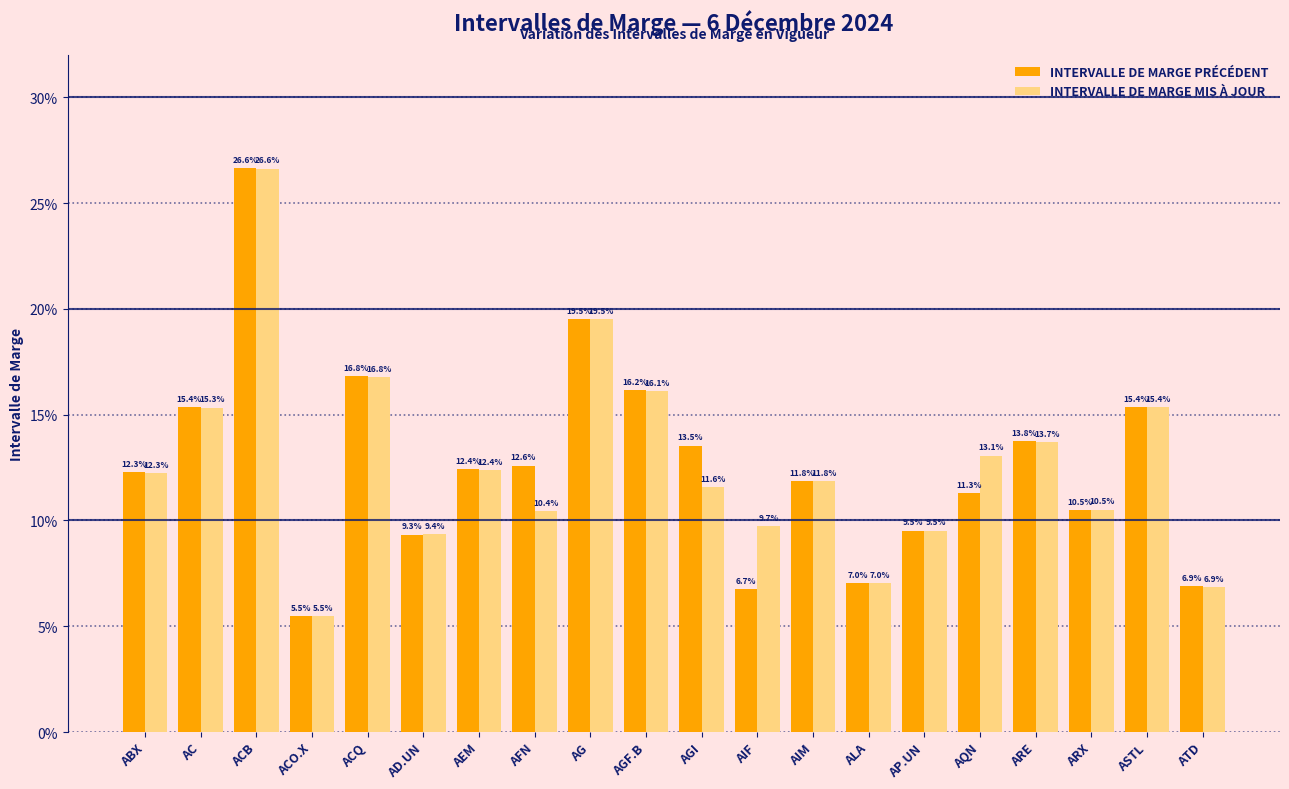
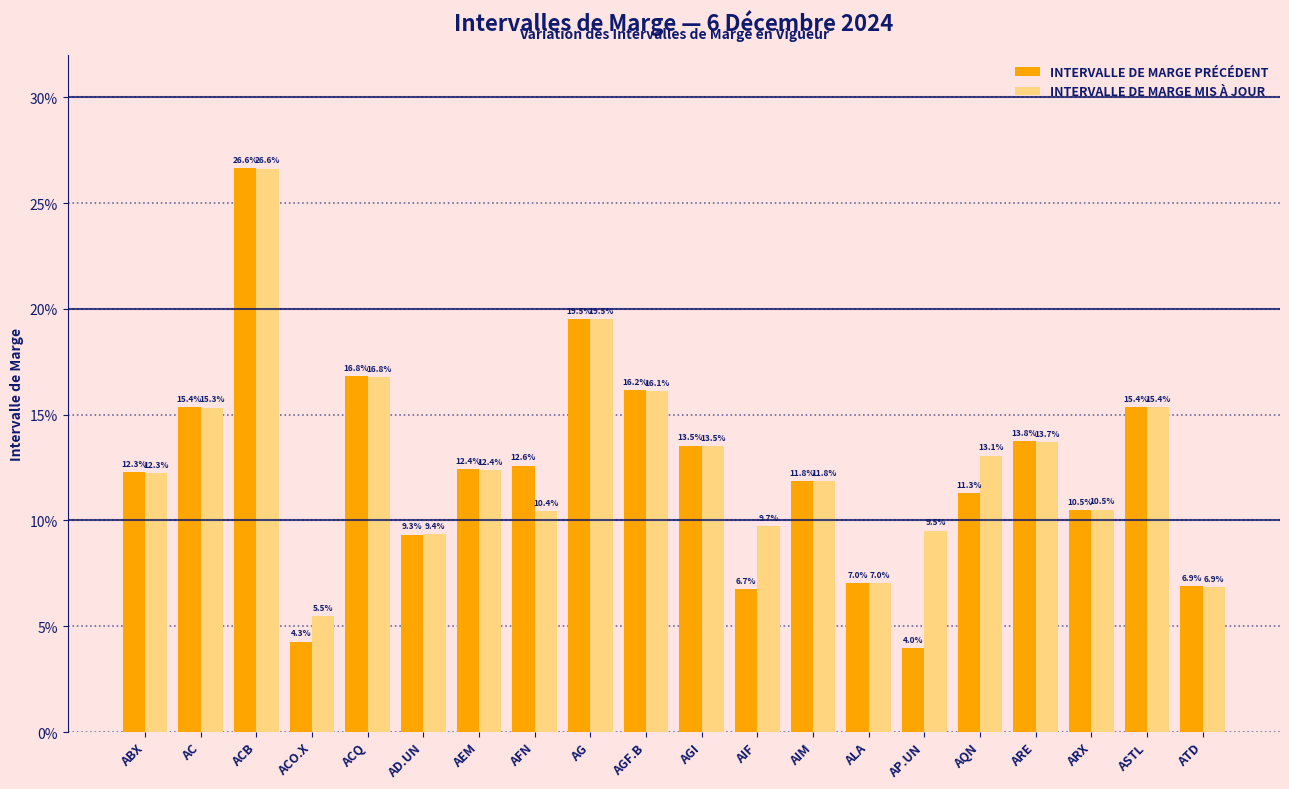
INTERVALLE DE MARGE PRÉCÉDENT, ACO.X: 5.5% -> 4.3%
INTERVALLE DE MARGE MIS À JOUR, AGI: 11.6% -> 13.5%
INTERVALLE DE MARGE PRÉCÉDENT, AP.UN: 9.5% -> 4.0%
